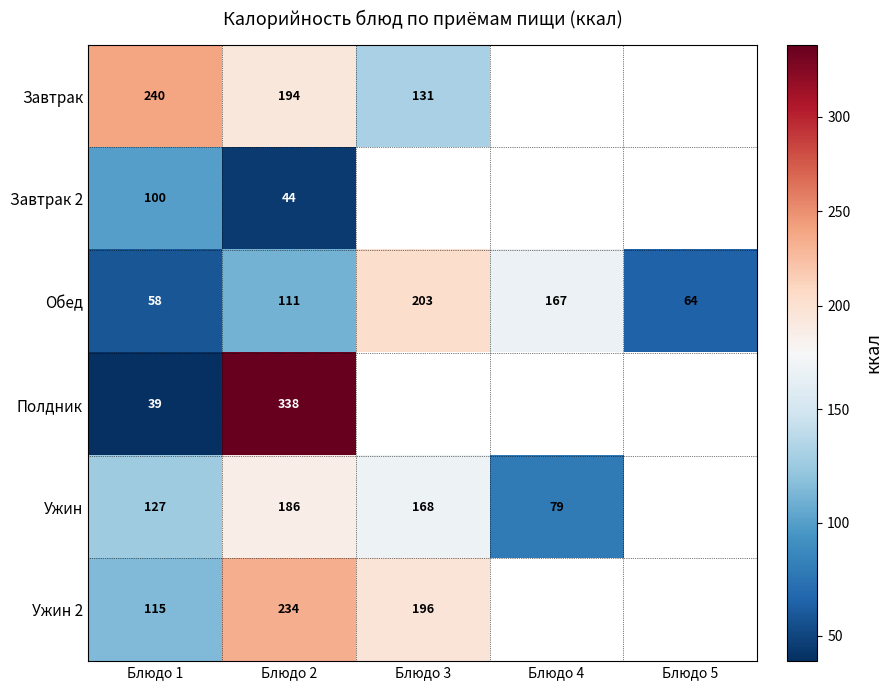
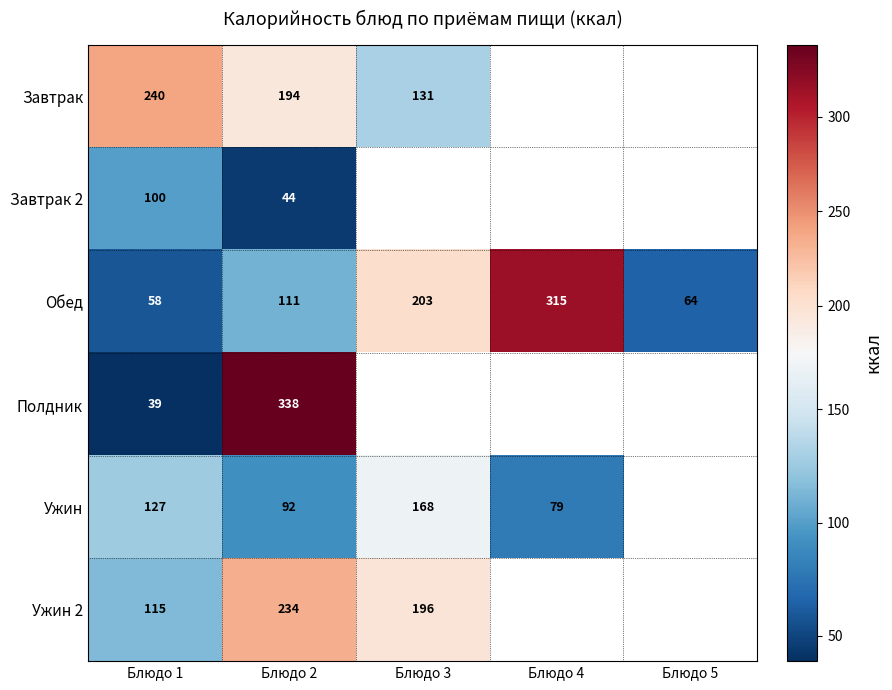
Обед, Блюдо 4: 167 -> 315
Ужин, Блюдо 2: 186 -> 92
